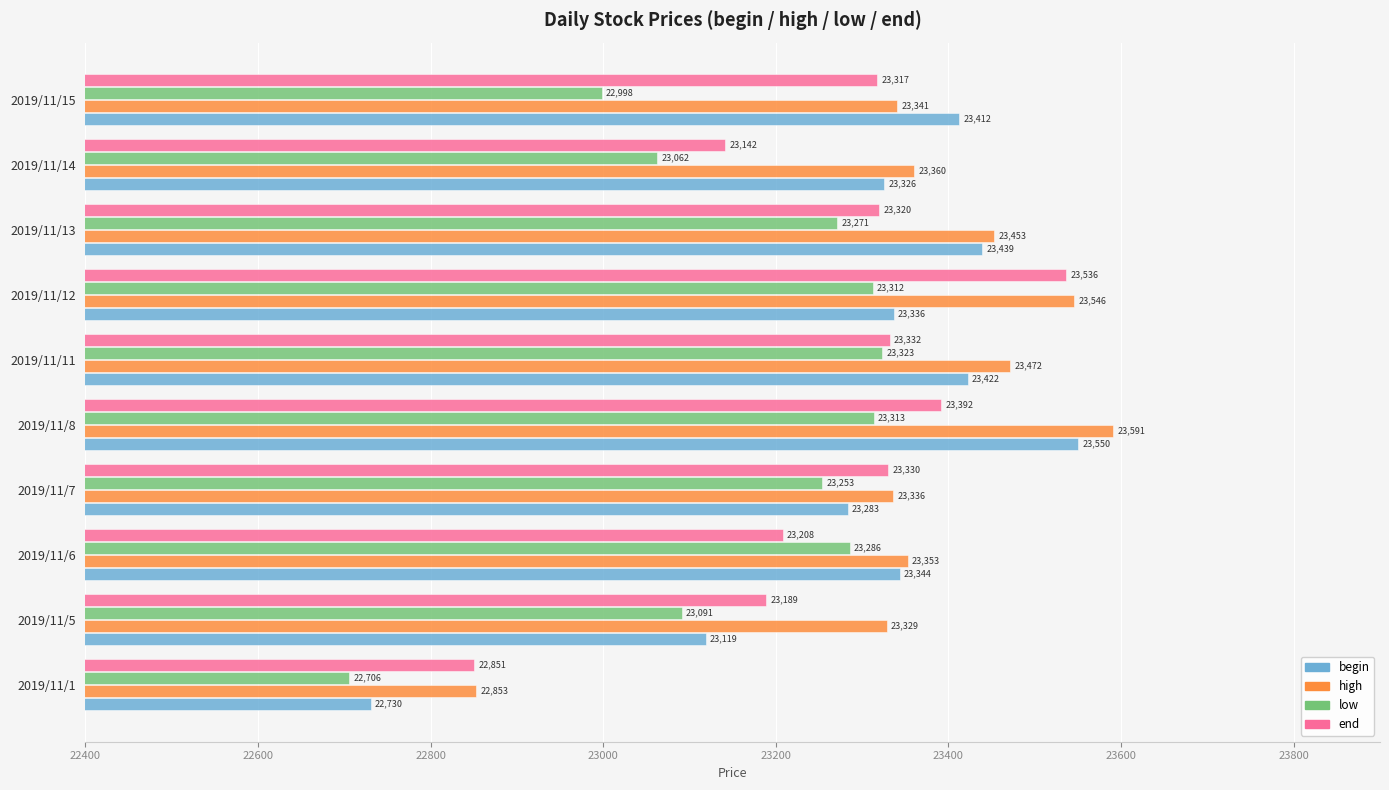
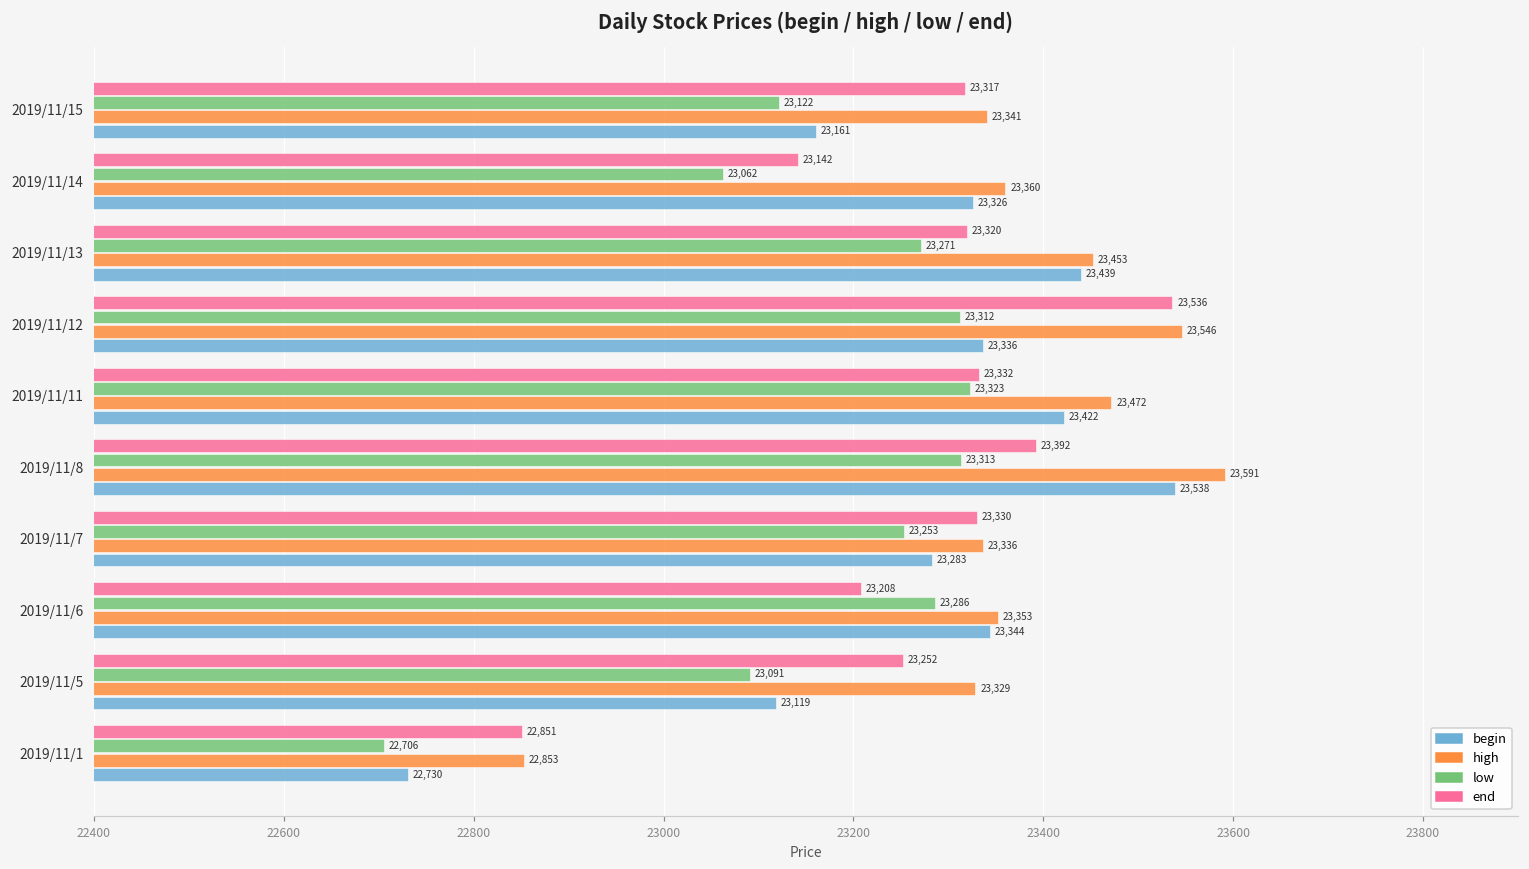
low, 2019/11/15: 22,998 -> 23,122
begin, 2019/11/15: 23,412 -> 23,161
begin, 2019/11/8: 23,550 -> 23,538
end, 2019/11/5: 23,189 -> 23,252
